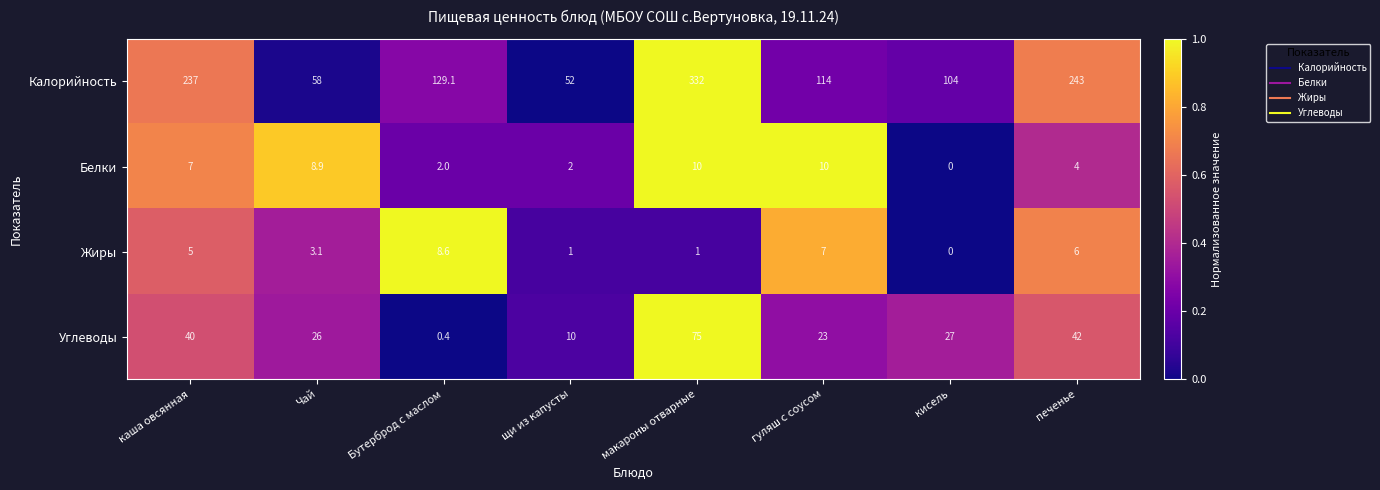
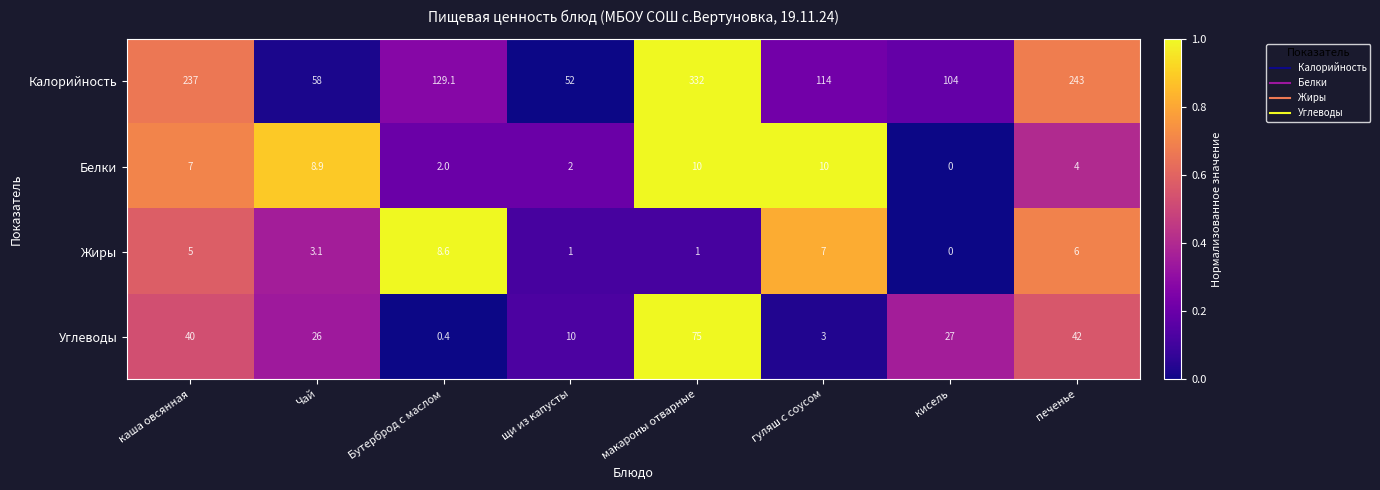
Углеводы, гуляш с соусом: 23 -> 3
